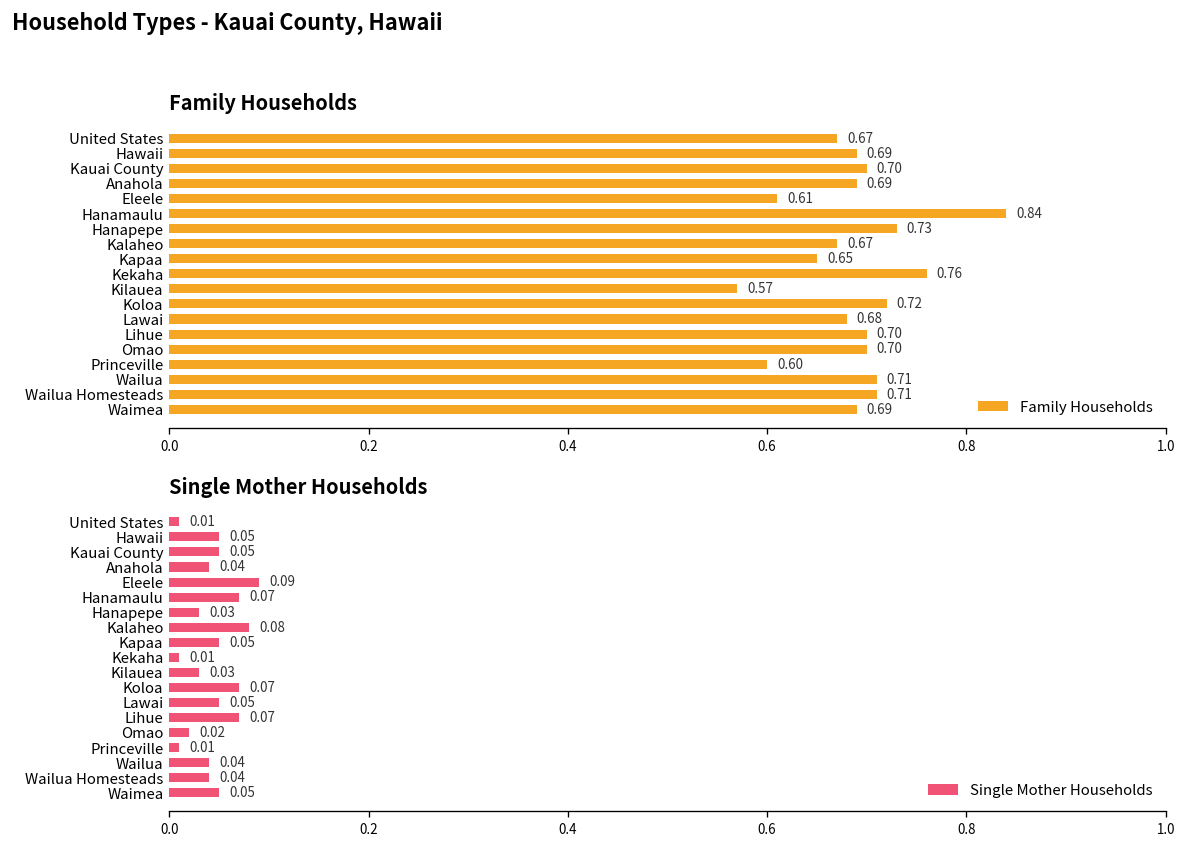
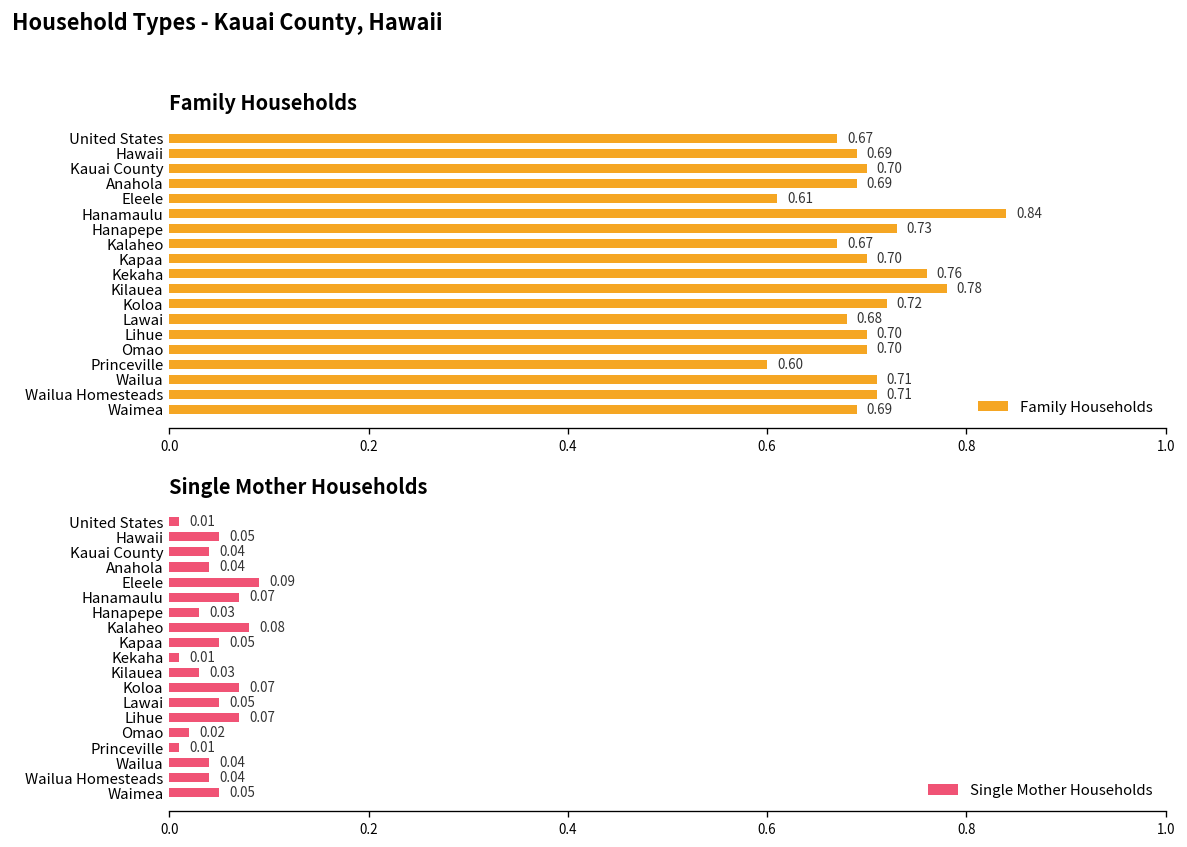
Family Households, Kapaa: 0.65 -> 0.70
Family Households, Kilauea: 0.57 -> 0.78
Single Mother Households, Kauai County: 0.05 -> 0.04
